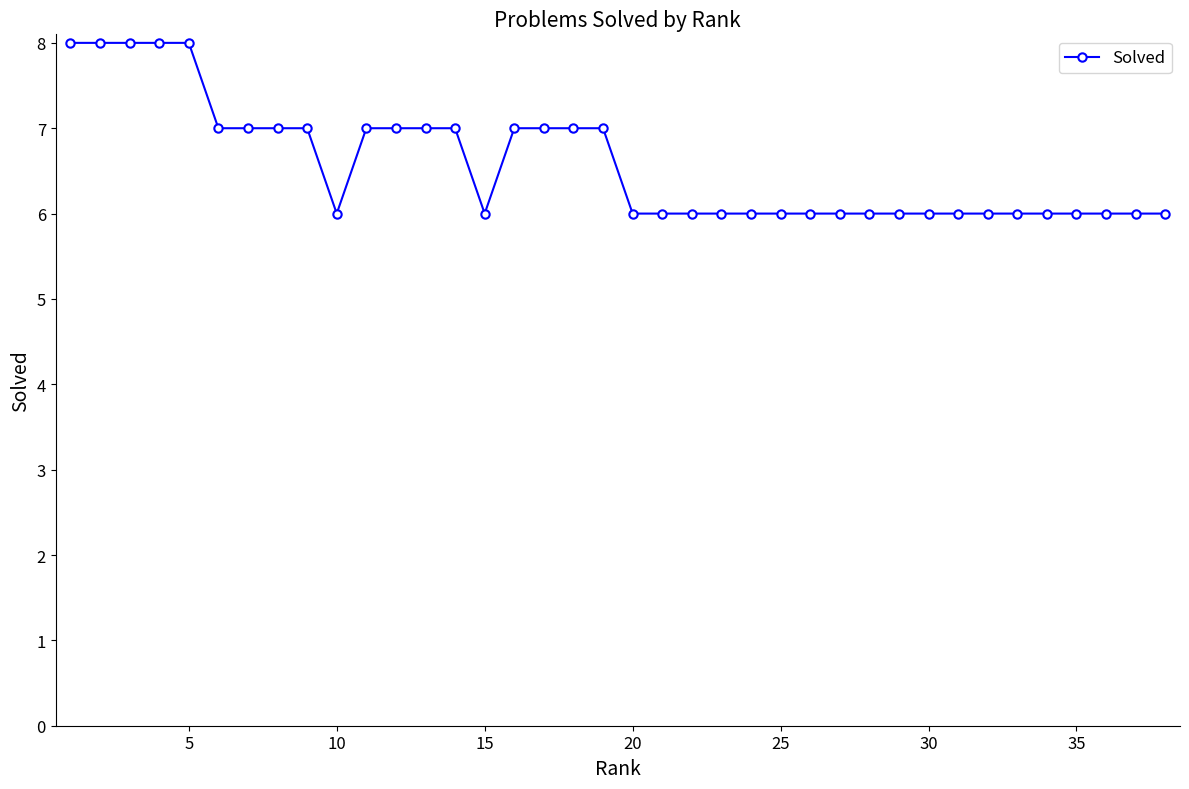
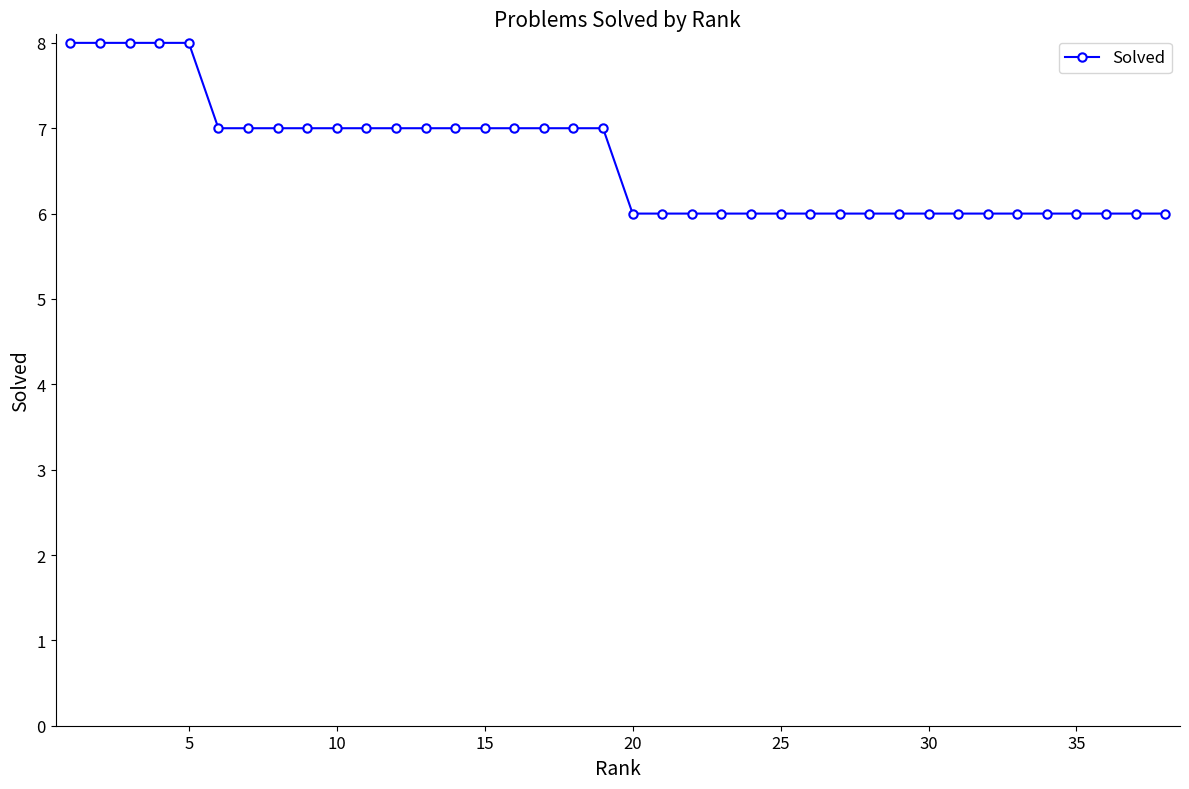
10: 6 -> 7
15: 6 -> 7
